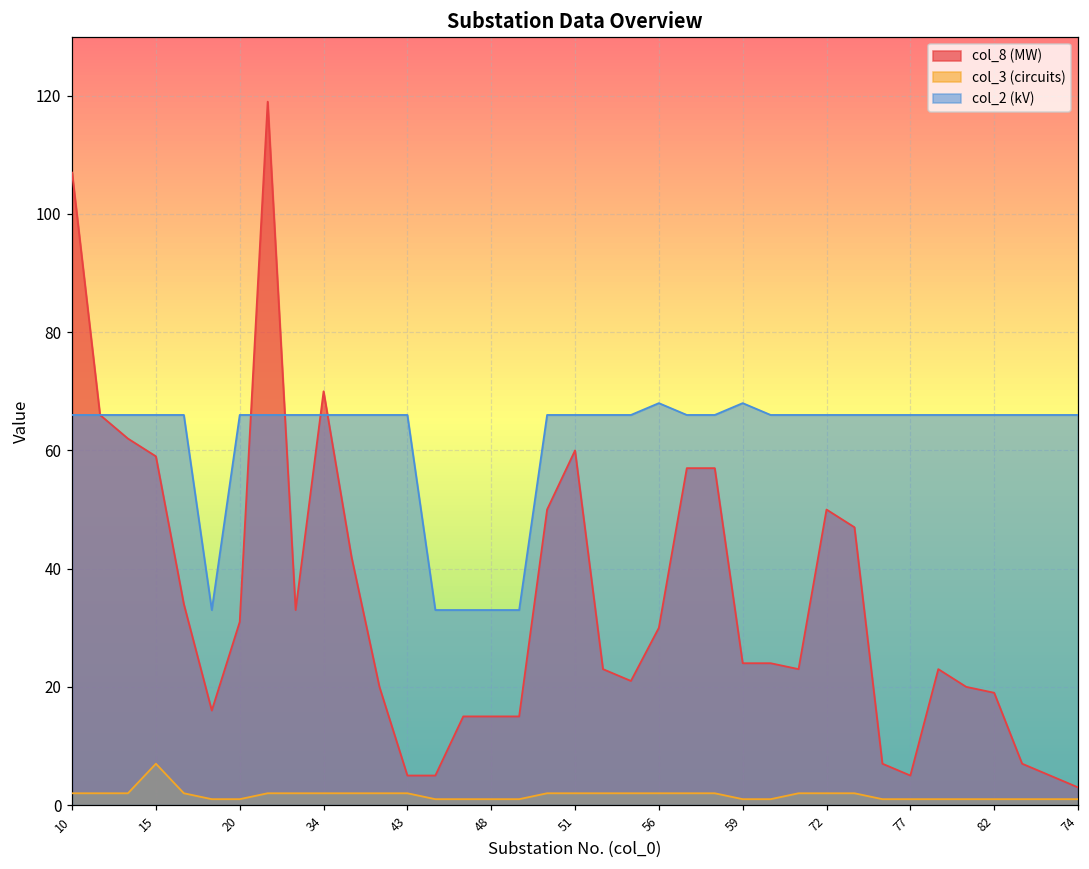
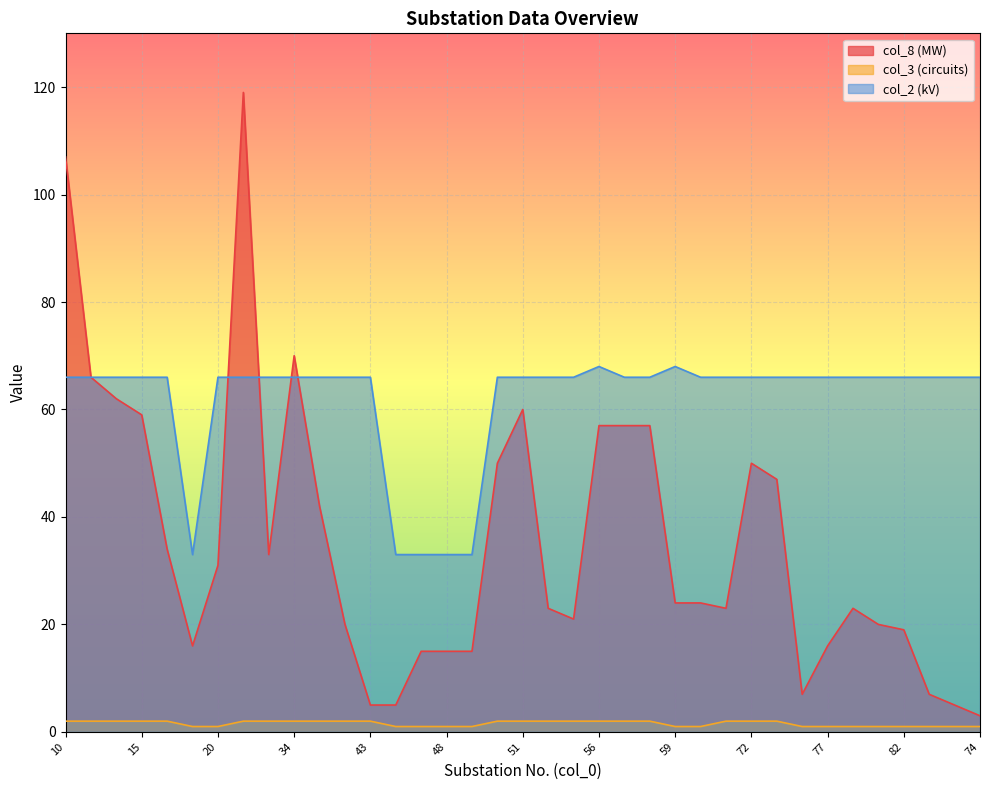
col_3 (circuits), 15: 7 -> 2
col_8 (MW), 56: 30 -> 57
col_8 (MW), 77: 5 -> 16
